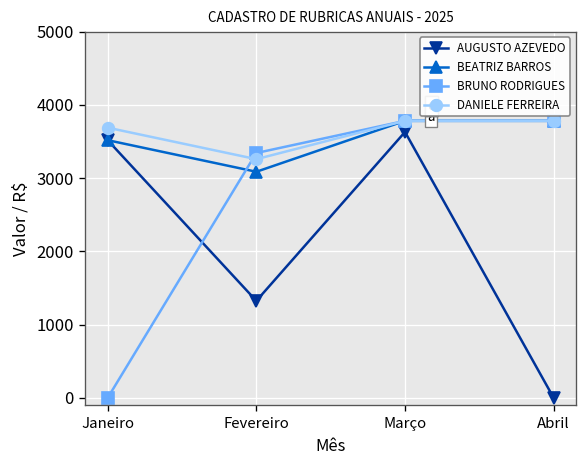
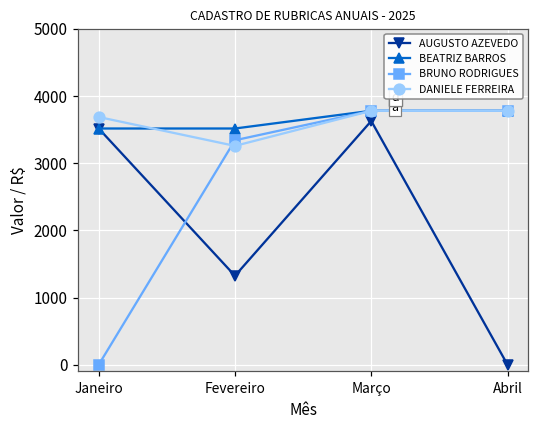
BEATRIZ BARROS, Fevereiro: 3100 -> 3500
